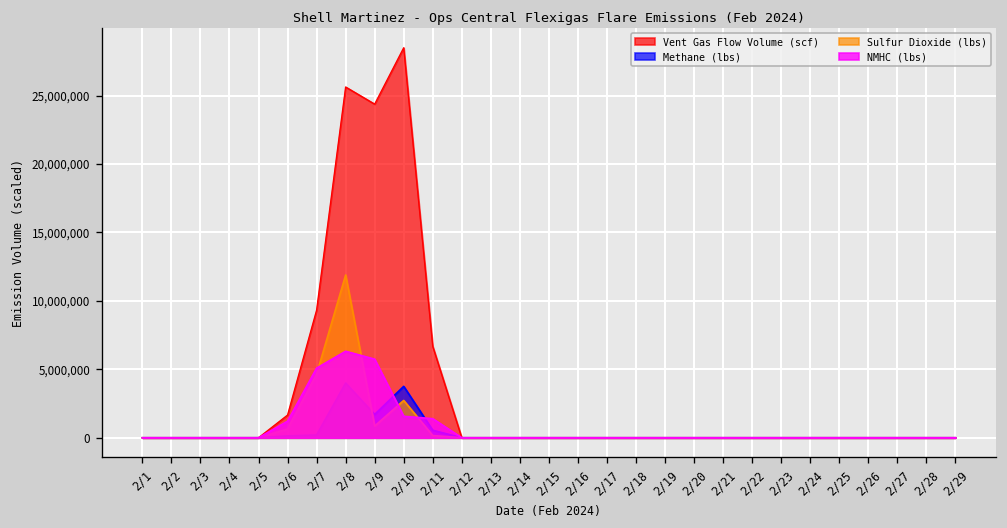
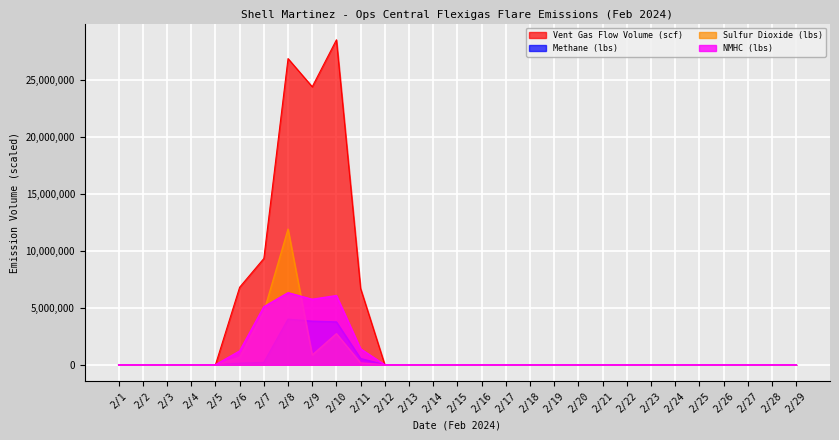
Vent Gas Flow Volume (scf), 2/6: 1,700,000 -> 6,800,000
Vent Gas Flow Volume (scf), 2/8: 25,600,000 -> 26,800,000
Methane (lbs), 2/9: 1,700,000 -> 3,800,000
NMHC (lbs), 2/10: 1,600,000 -> 6,100,000
